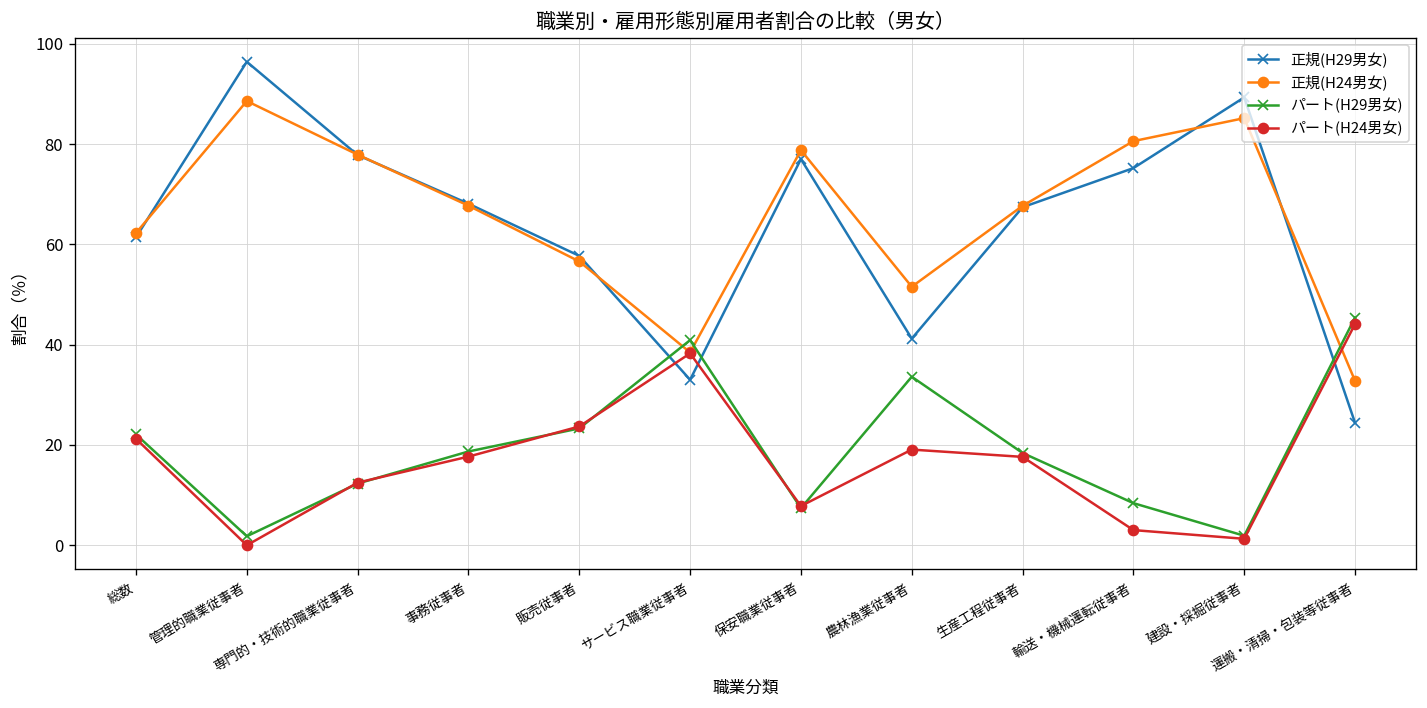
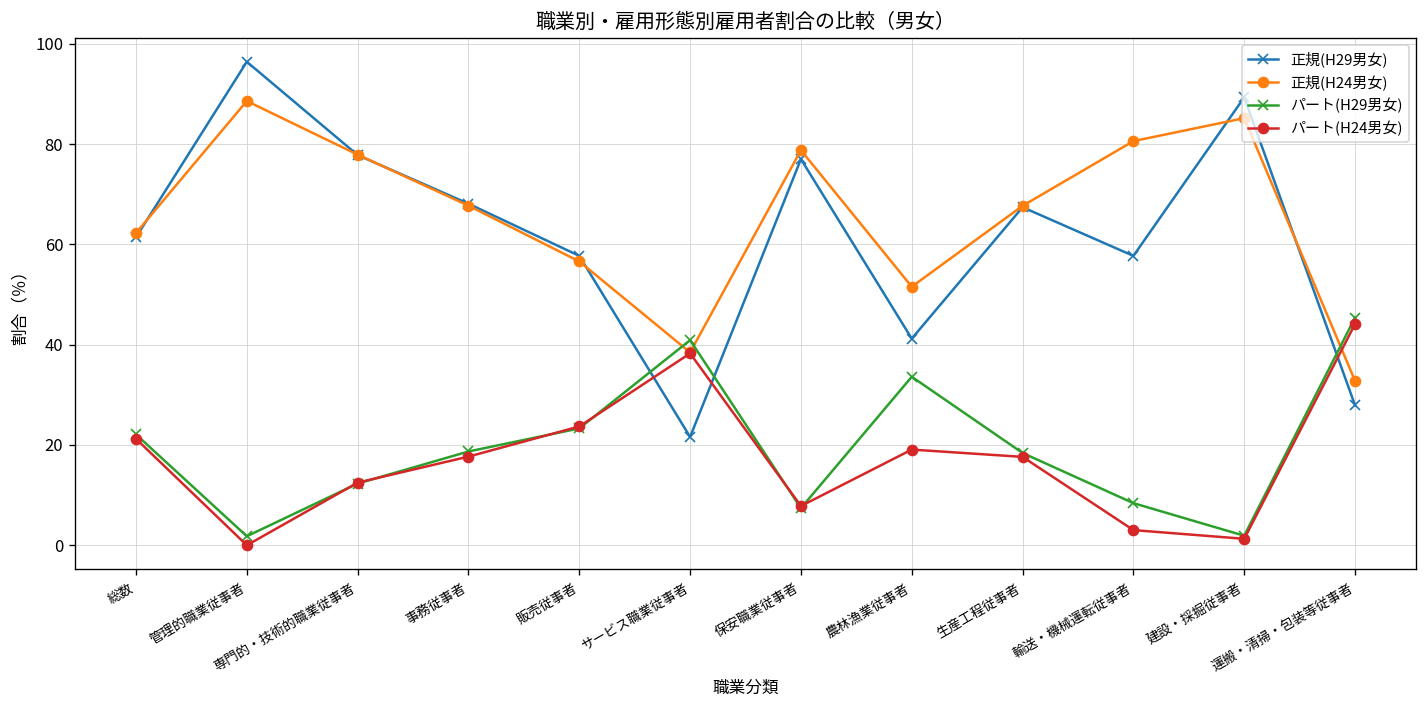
正規(H29男女), サービス職業従事者: 33 -> 22
正規(H29男女), 輸送・機械運転従事者: 75 -> 58
正規(H29男女), 運搬・清掃・包装等従事者: 24 -> 28
